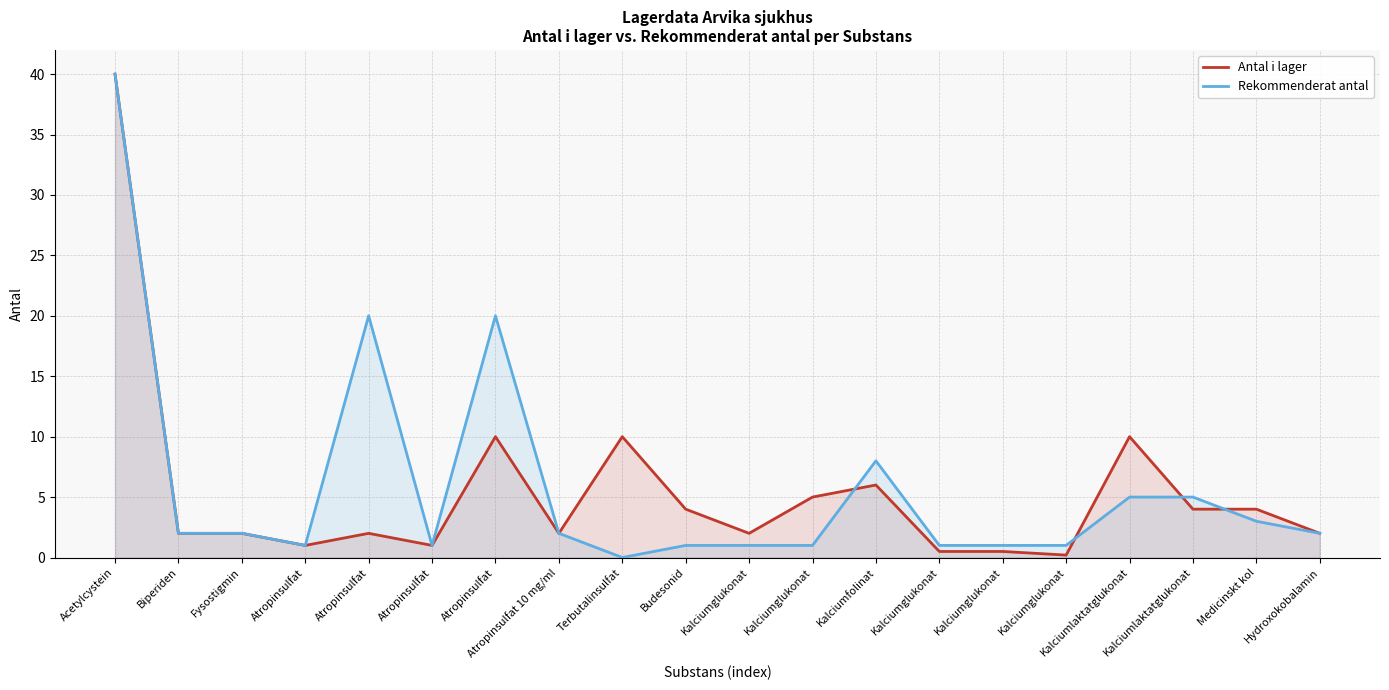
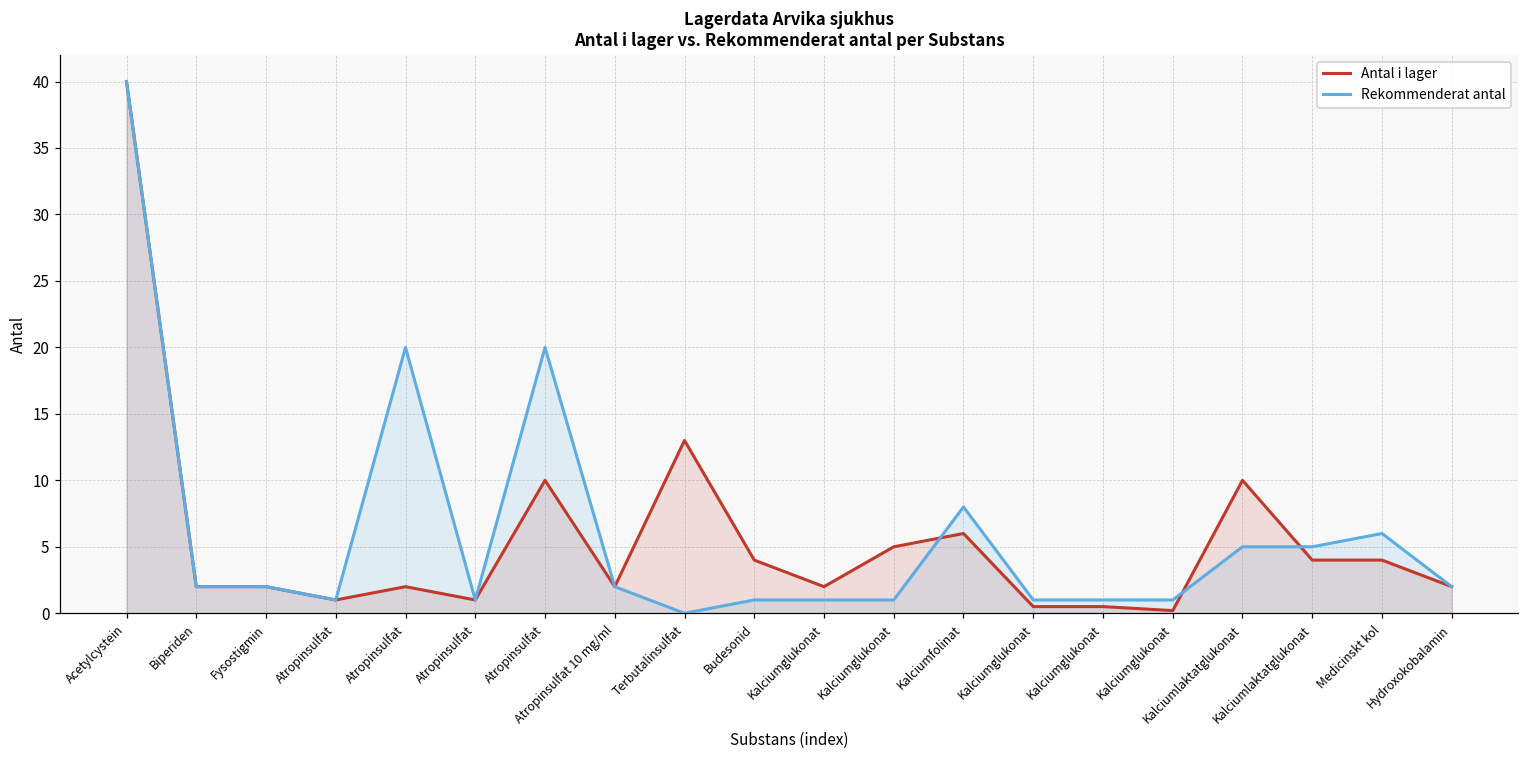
Antal i lager, Terbutalinsulfat: 10 -> 13
Rekommenderat antal, Medicinskt kol: 3 -> 6
